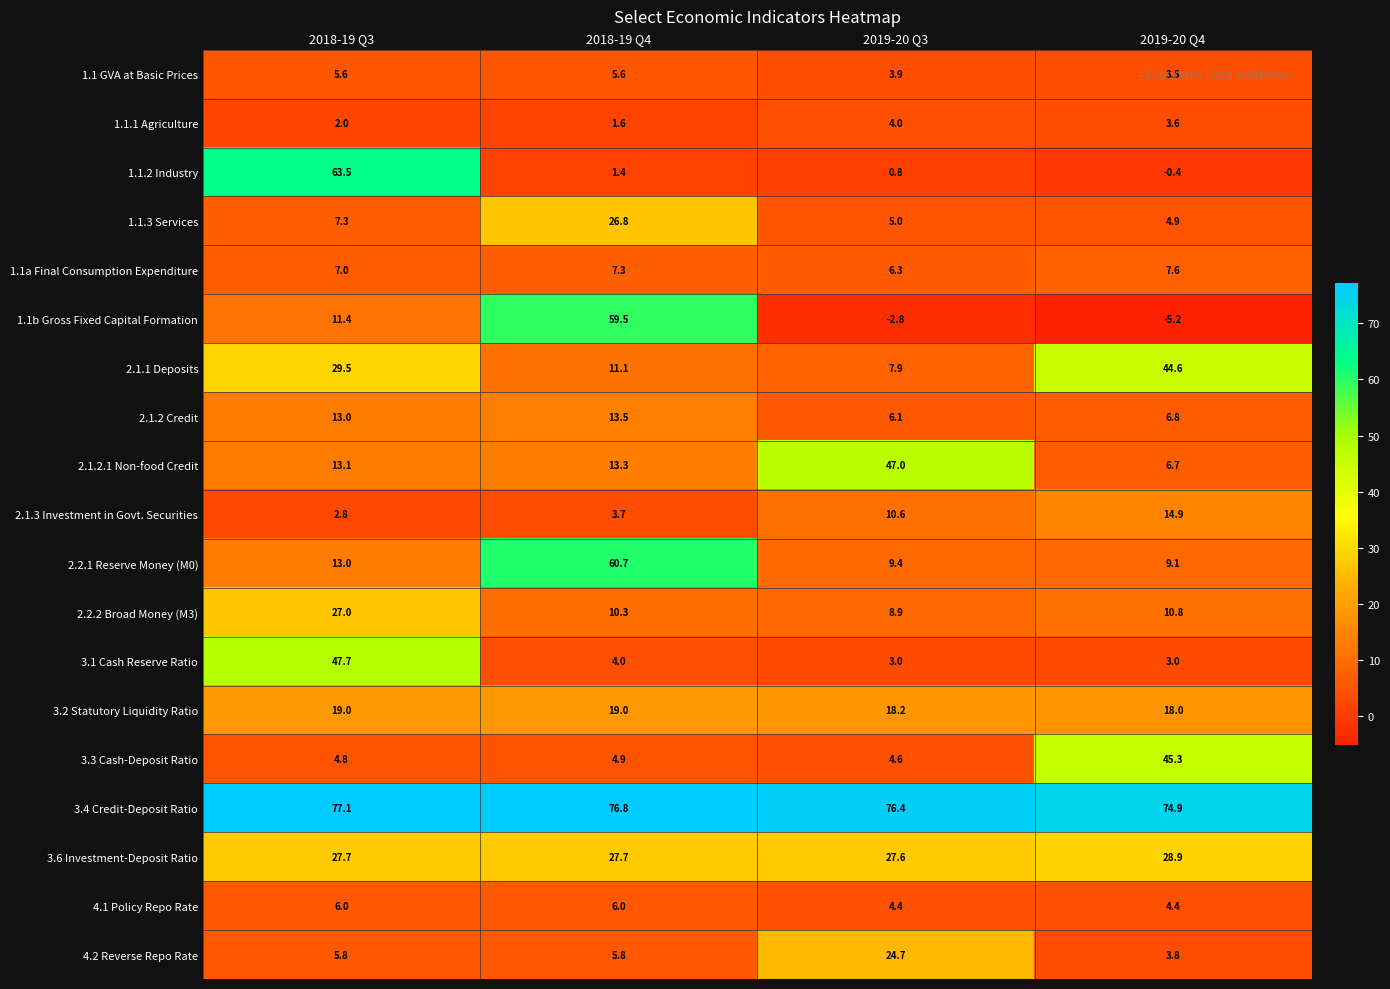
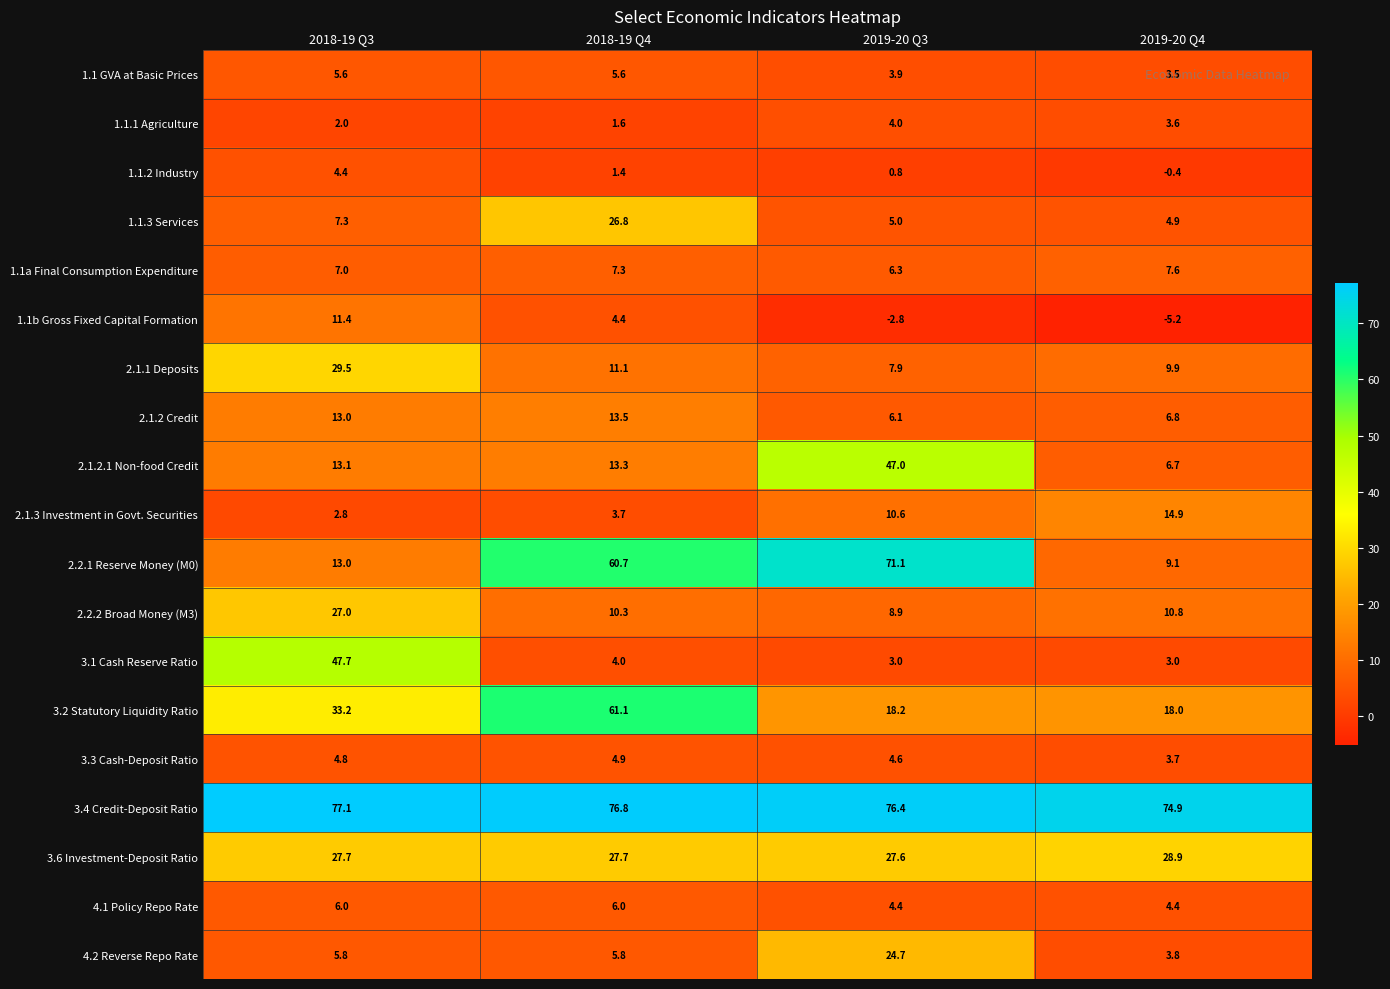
1.1.2 Industry, 2018-19 Q3: 63.5 -> 4.4
1.1b Gross Fixed Capital Formation, 2018-19 Q4: 59.5 -> 4.4
2.1.1 Deposits, 2019-20 Q4: 44.6 -> 9.9
2.2.1 Reserve Money (M0), 2019-20 Q3: 9.4 -> 71.1
3.2 Statutory Liquidity Ratio, 2018-19 Q3: 19.0 -> 33.2
3.2 Statutory Liquidity Ratio, 2018-19 Q4: 19.0 -> 61.1
3.3 Cash-Deposit Ratio, 2019-20 Q4: 45.3 -> 3.7
